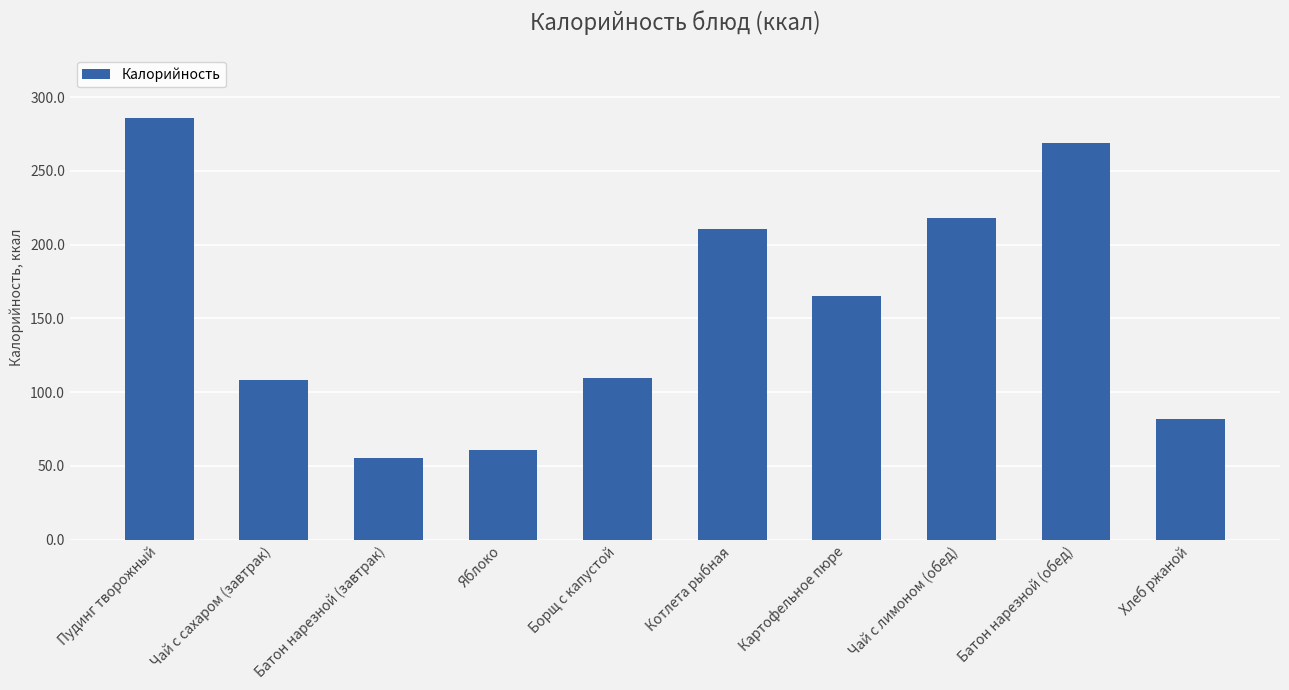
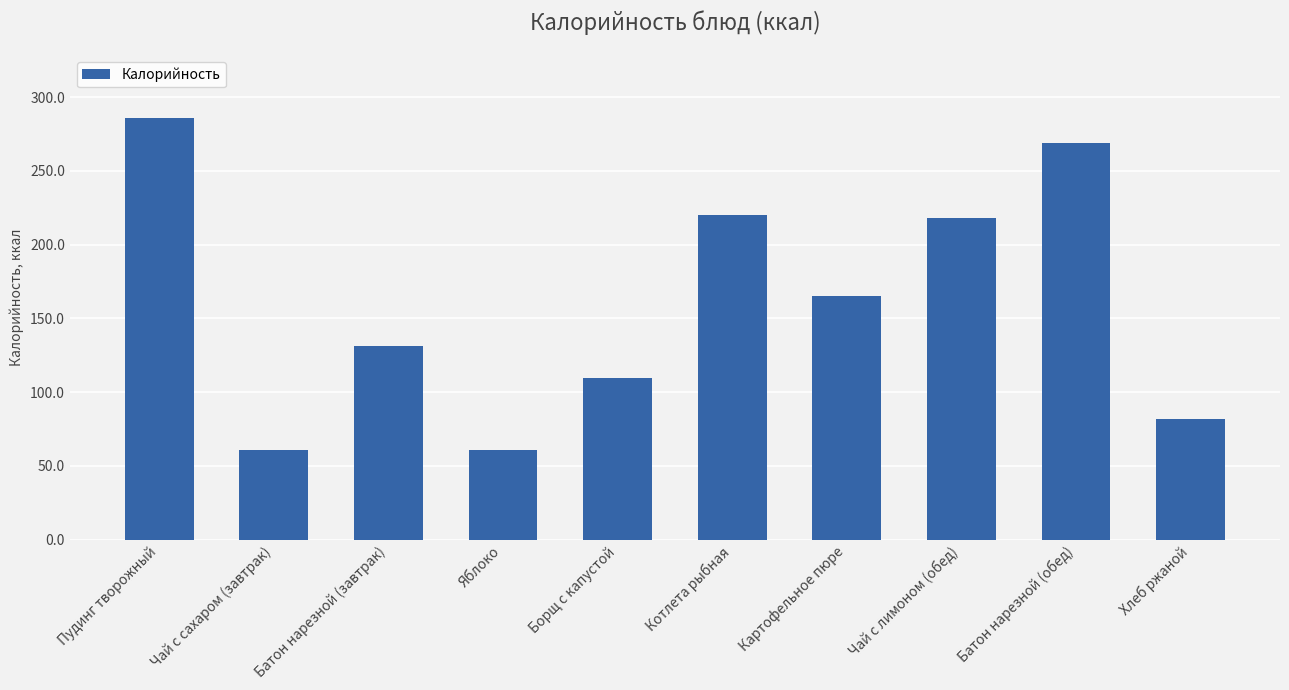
Чай с сахаром (завтрак): 108 -> 60
Батон нарезной (завтрак): 56 -> 131
Котлета рыбная: 210 -> 220
